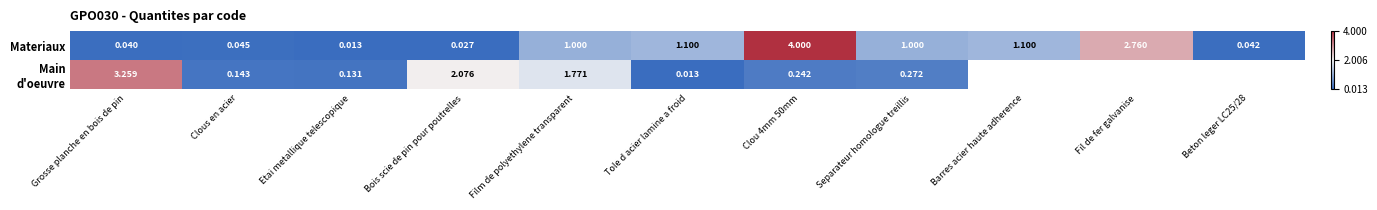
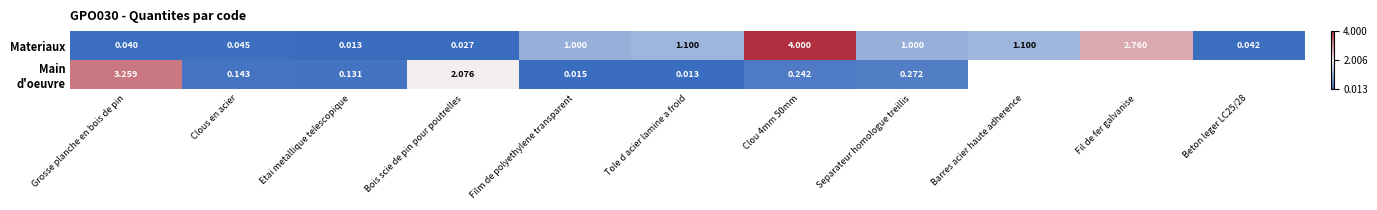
Main d'oeuvre, Film de polyethylene transparent: 1.771 -> 0.015
